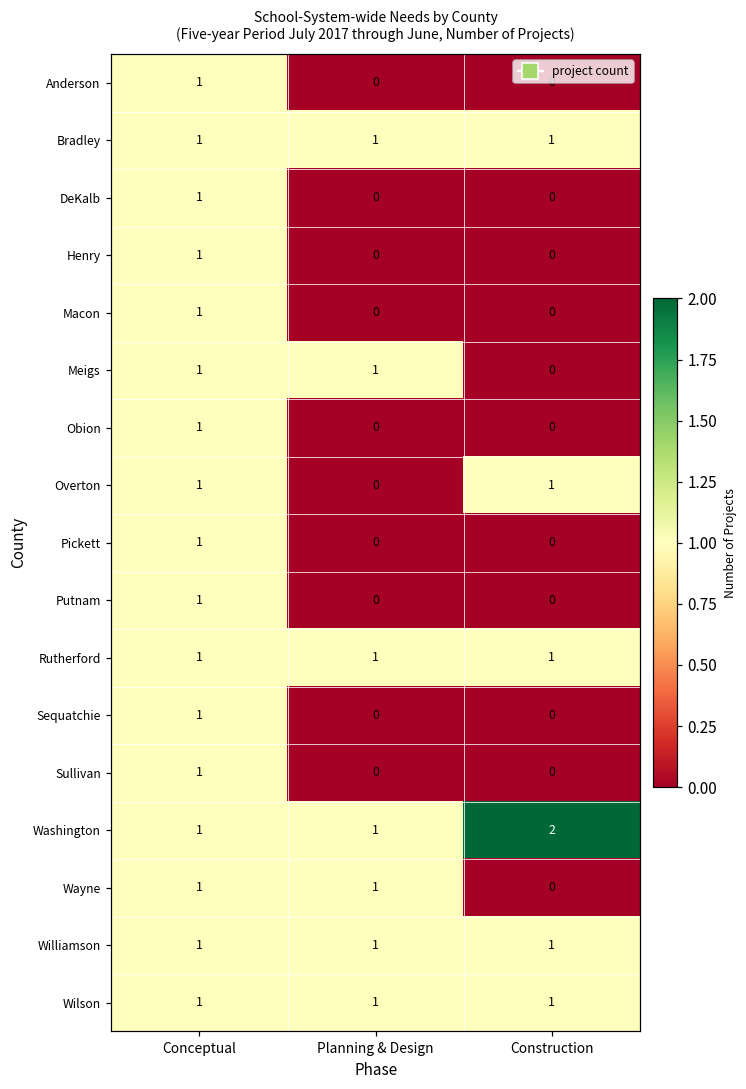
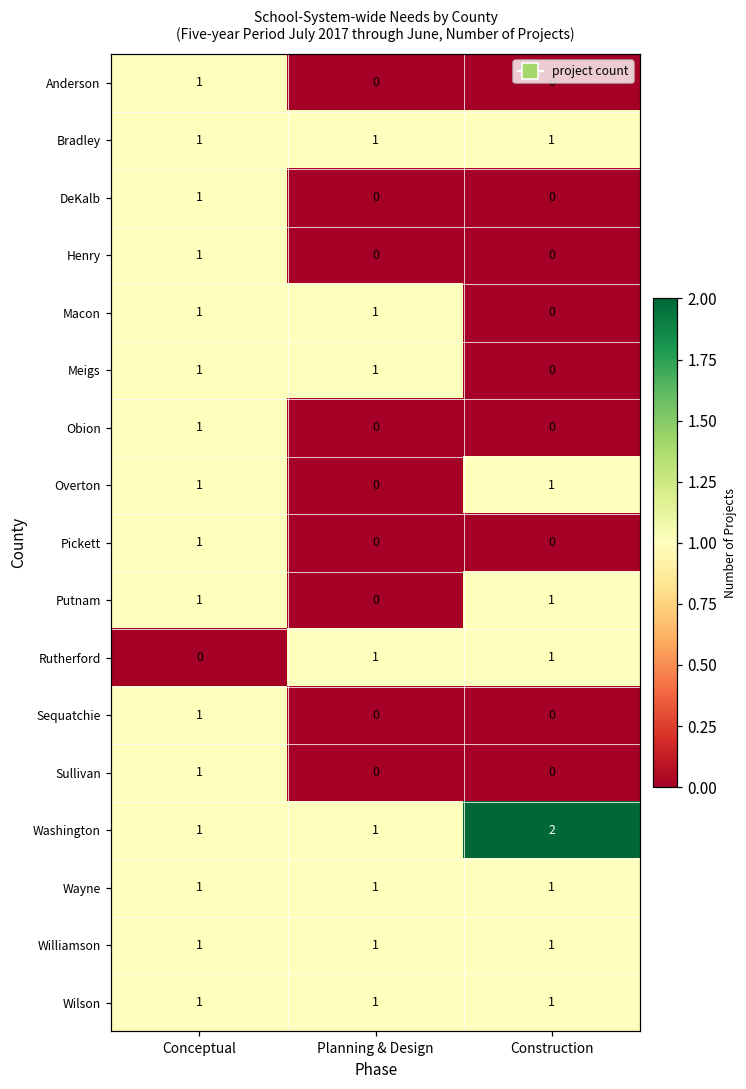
Macon, Planning & Design: 0 -> 1
Putnam, Construction: 0 -> 1
Rutherford, Conceptual: 1 -> 0
Wayne, Construction: 0 -> 1
